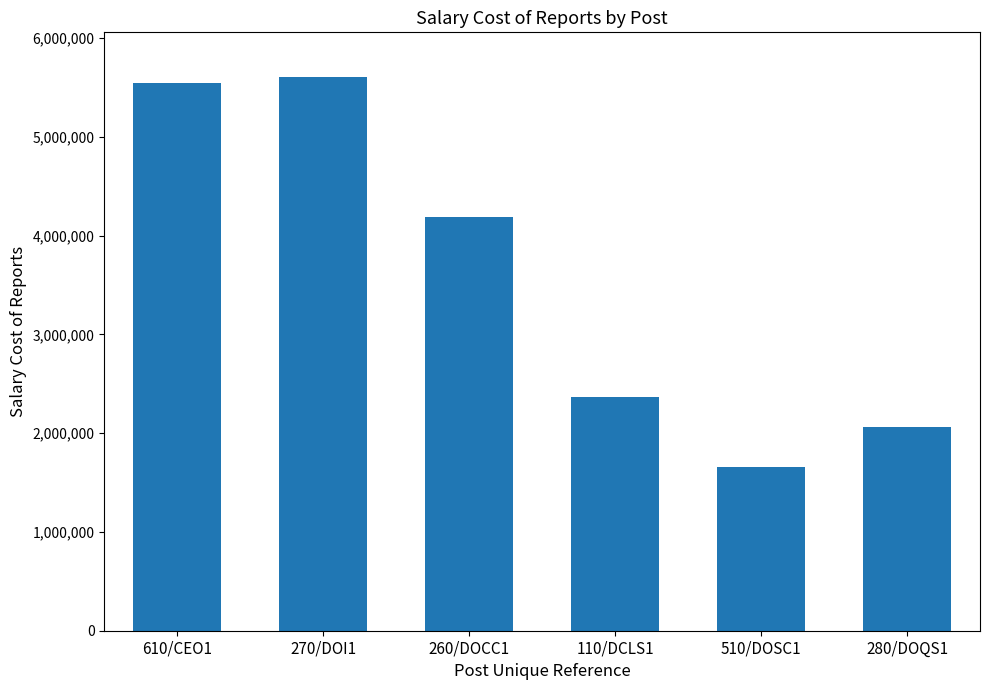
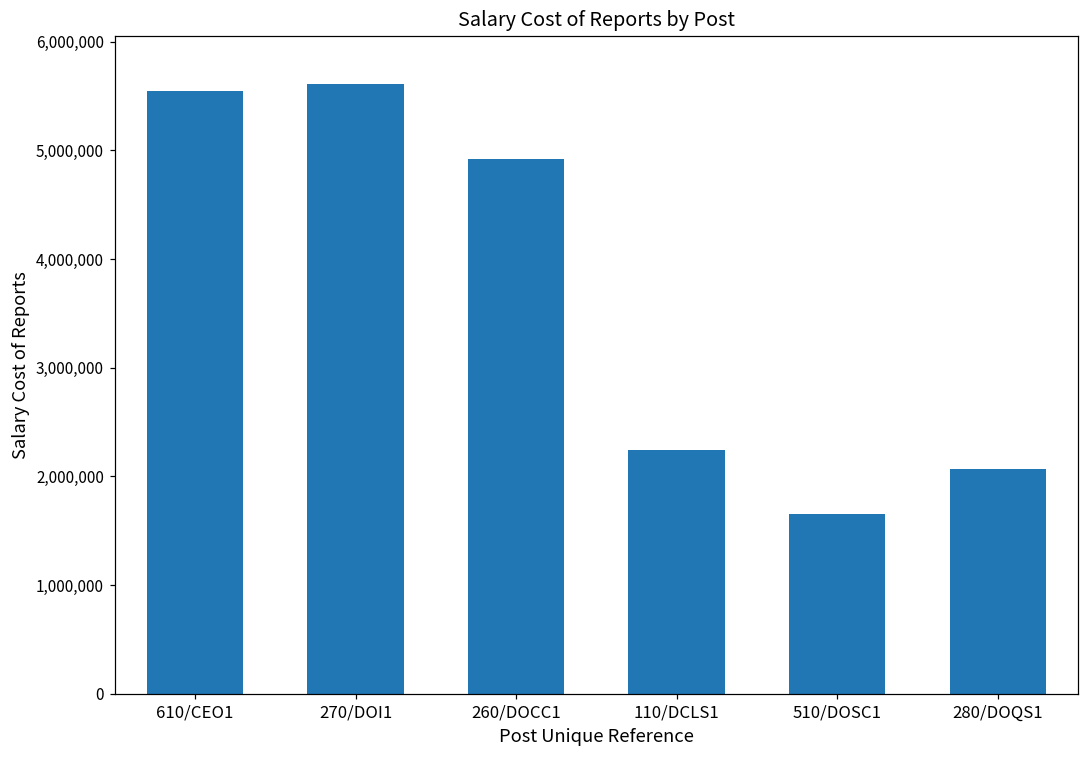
260/DOCC1: 4,200,000 -> 4,900,000
110/DCLS1: 2,400,000 -> 2,200,000
